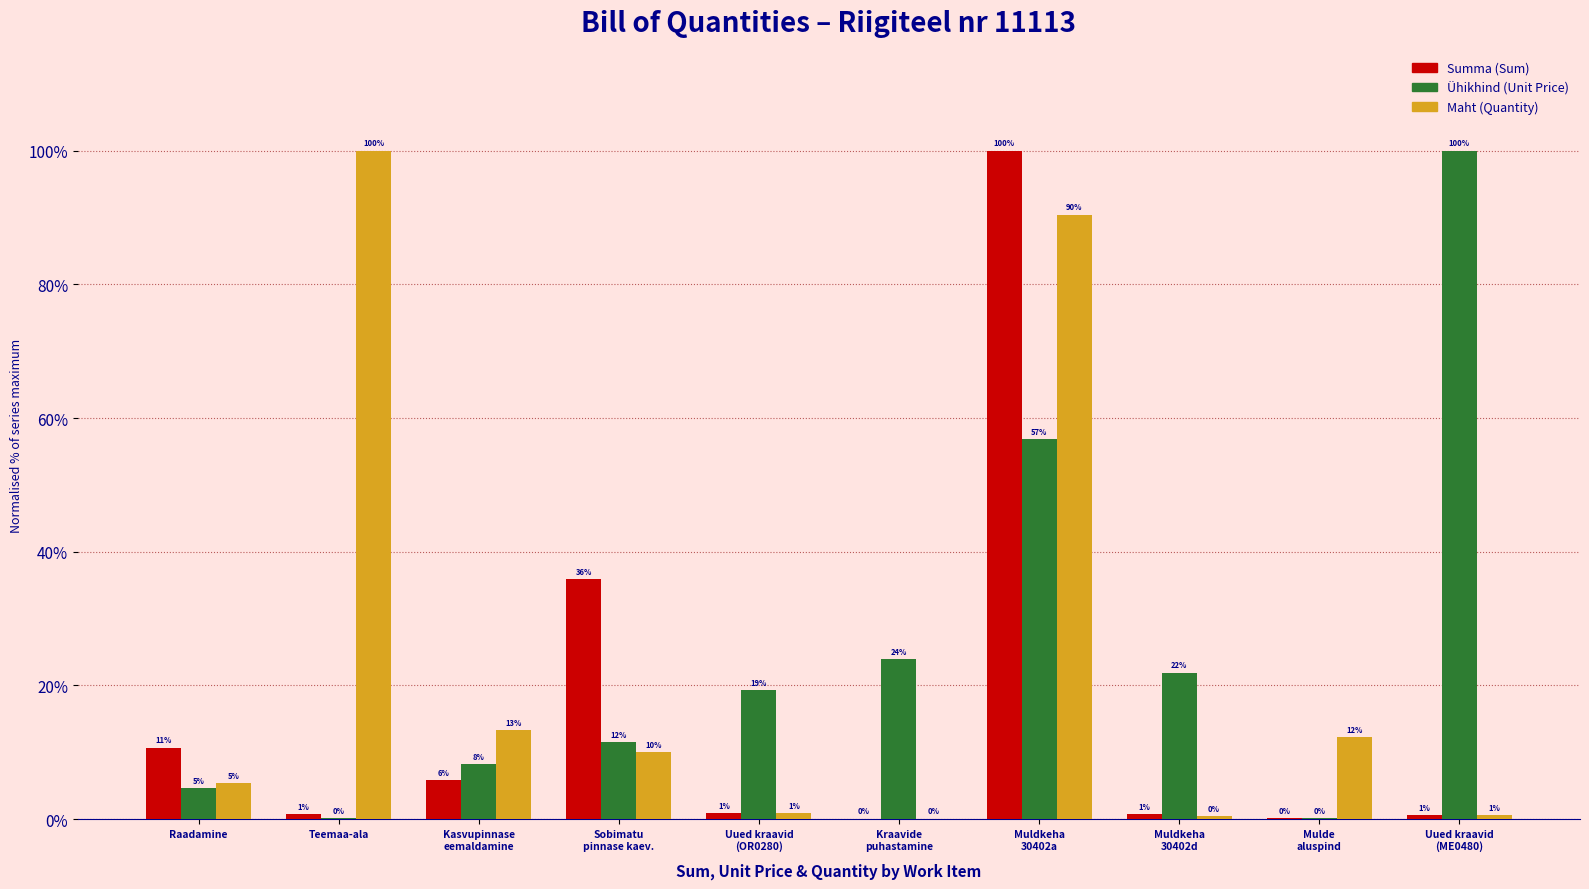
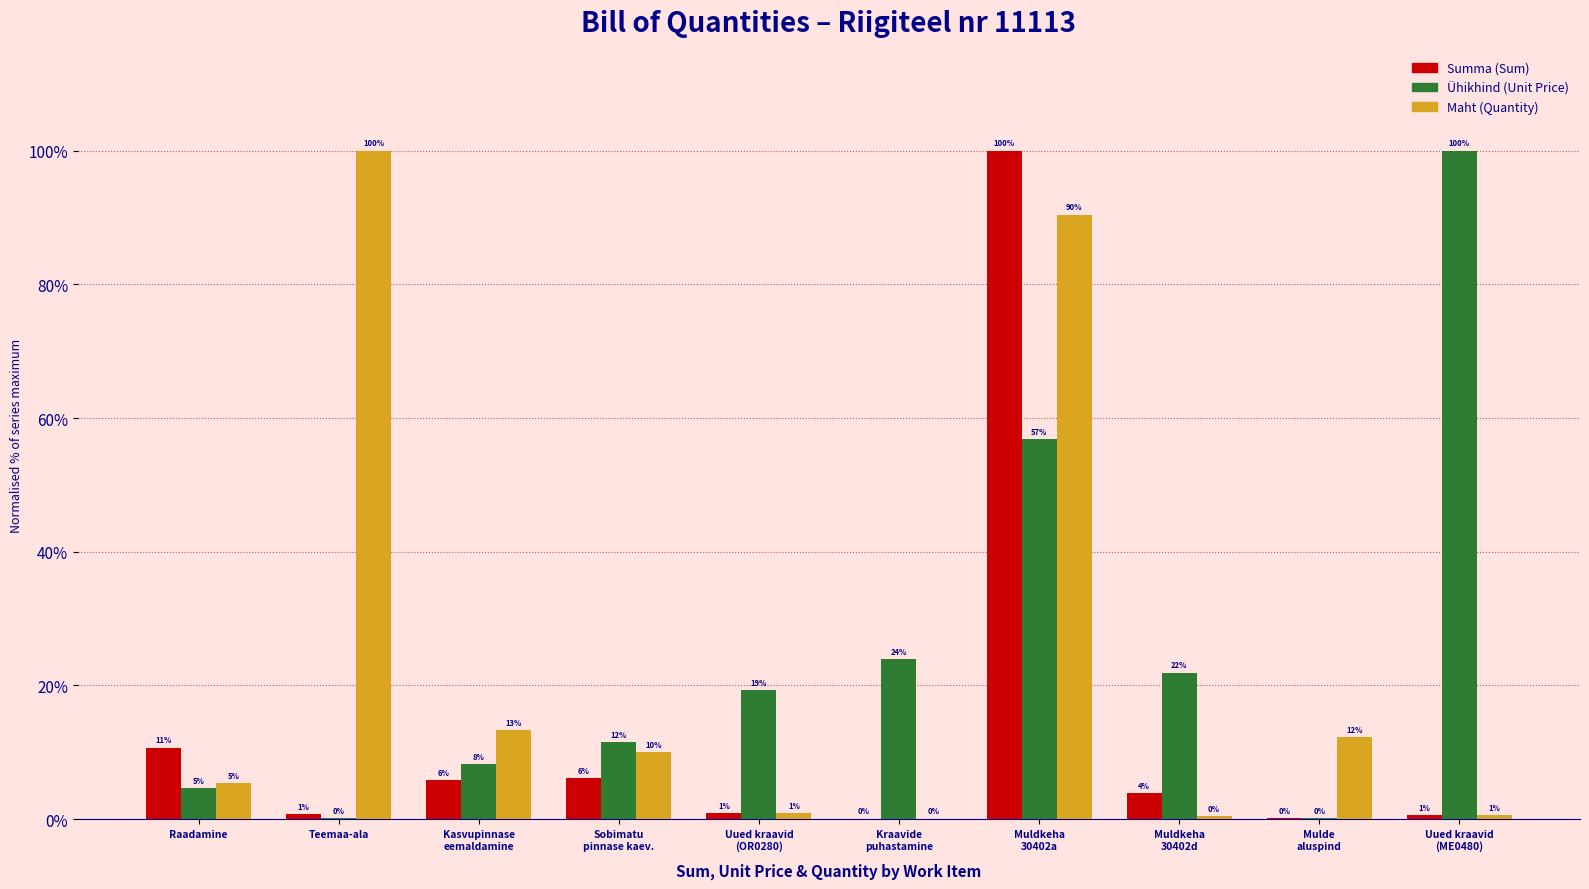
Summa (Sum), Sobimatu pinnase kaev.: 36% -> 6%
Summa (Sum), Muldkeha 30402d: 1% -> 4%
